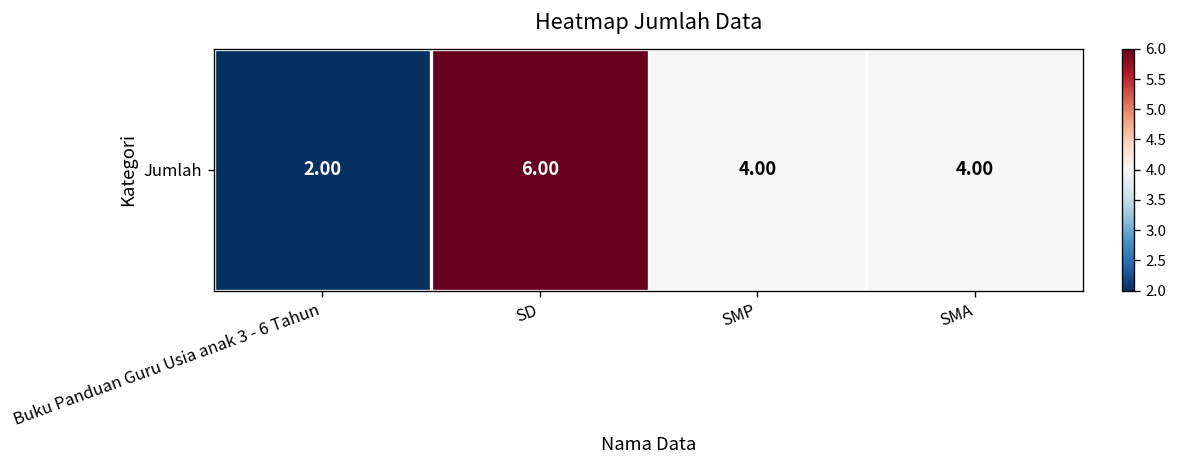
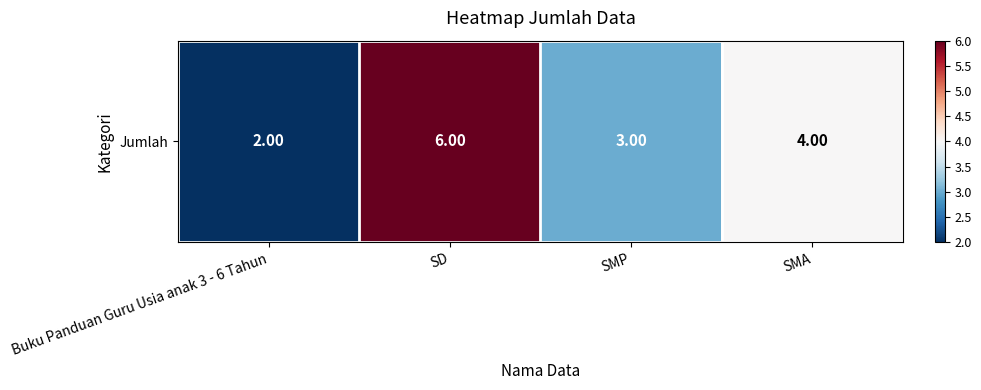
Jumlah, SMP: 4.00 -> 3.00
